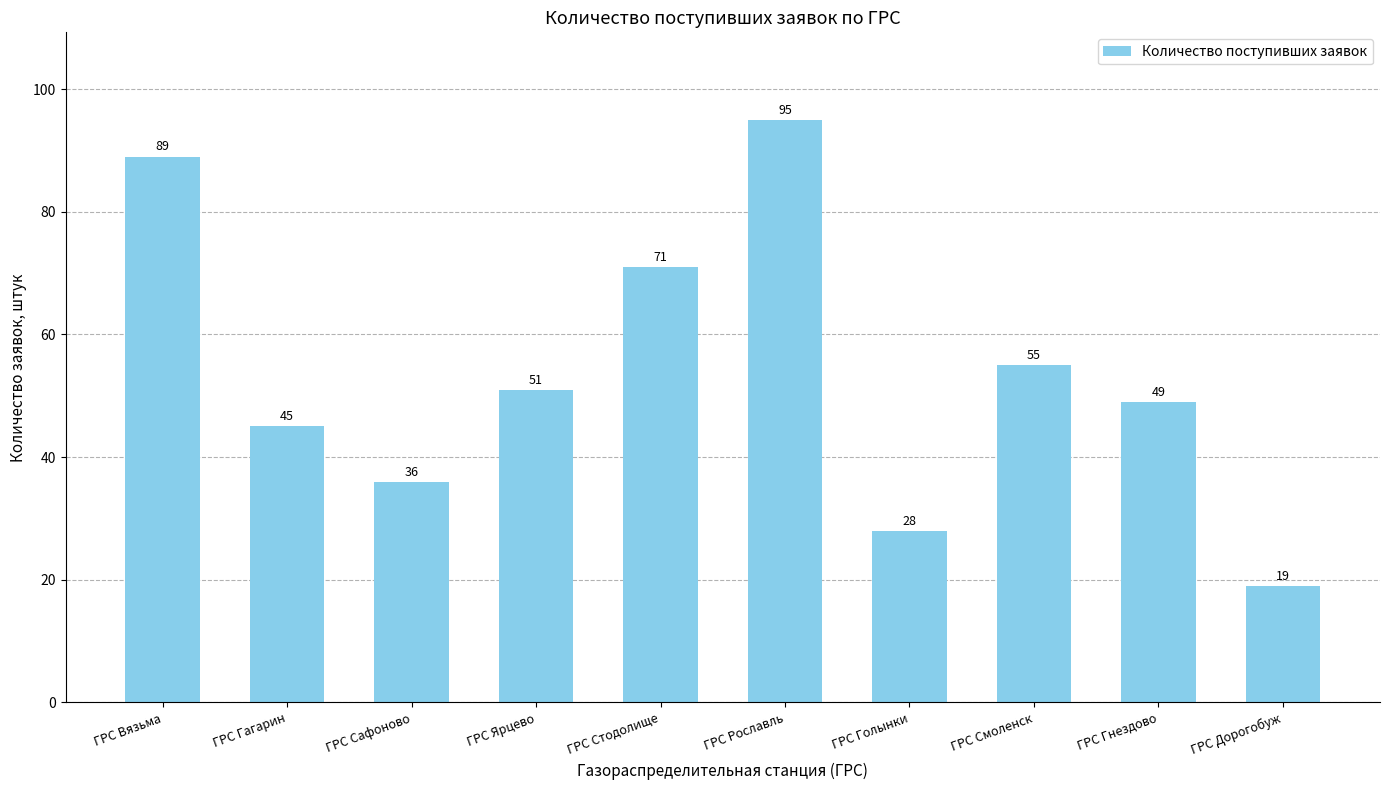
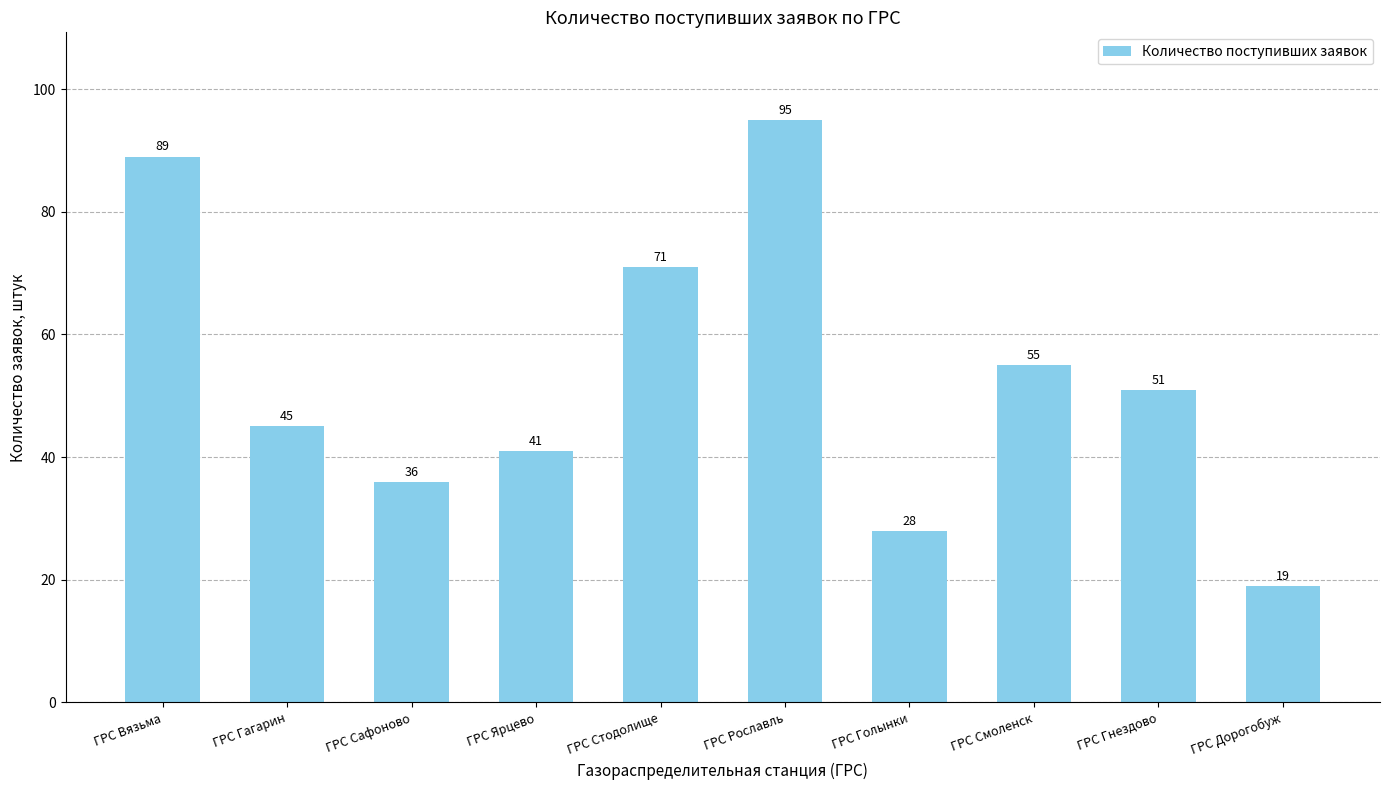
ГРС Ярцево: 51 -> 41
ГРС Гнездово: 49 -> 51
